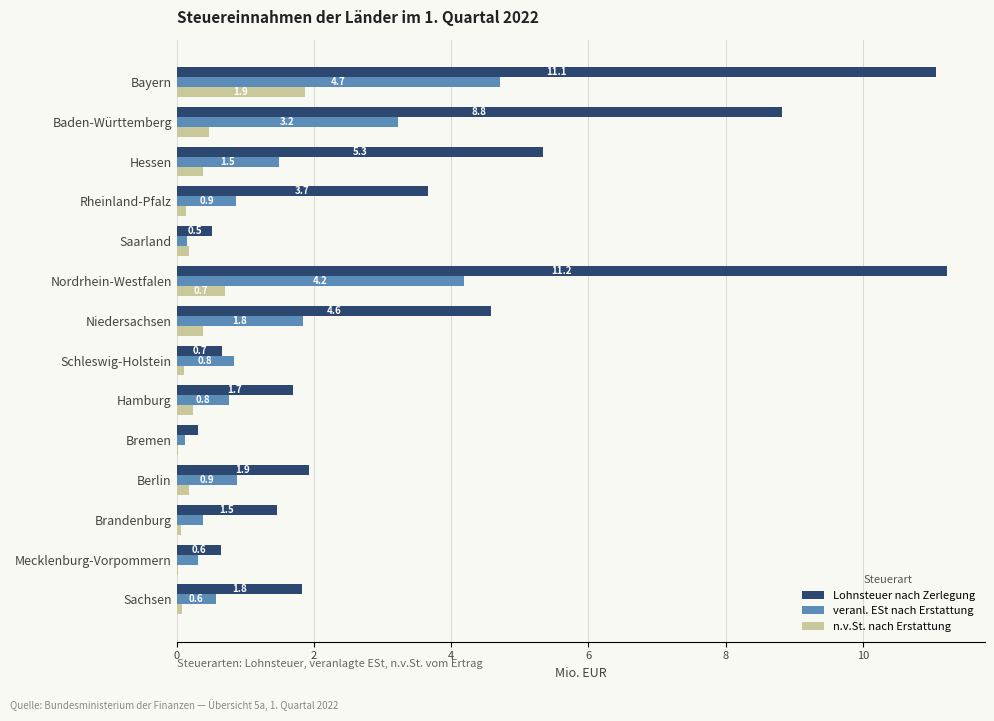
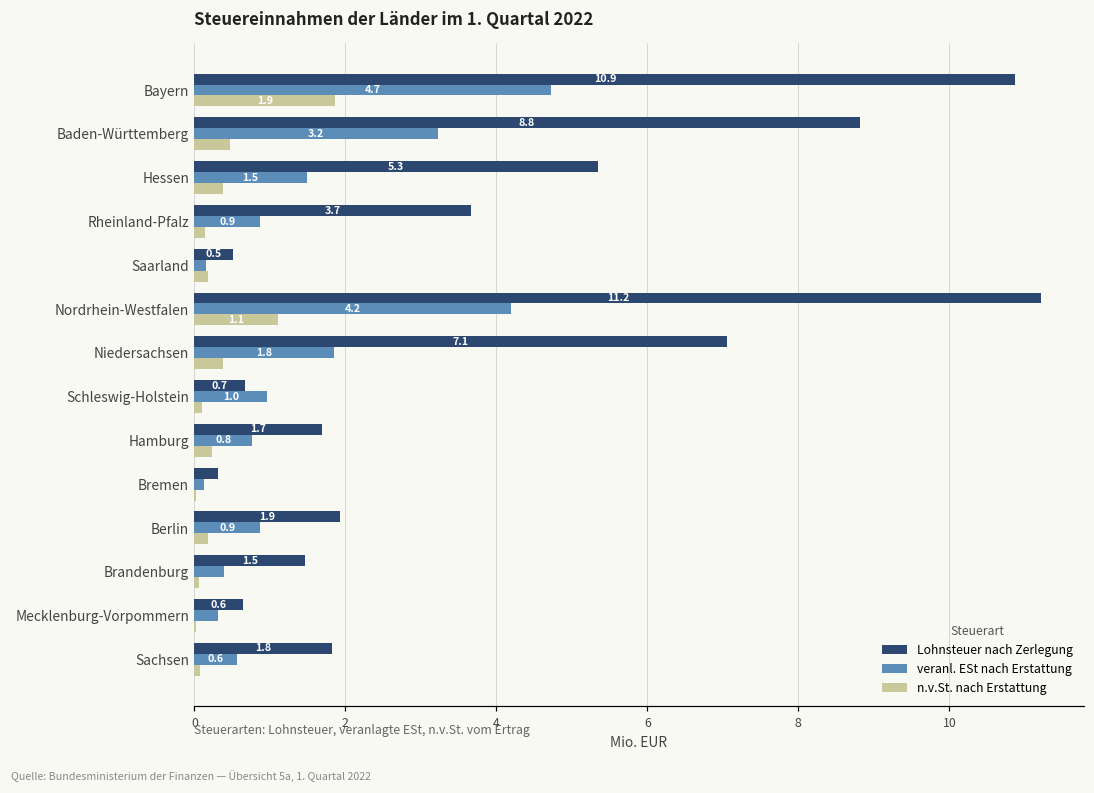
Lohnsteuer nach Zerlegung, Bayern: 11.1 -> 10.9
n.v.St. nach Erstattung, Nordrhein-Westfalen: 0.7 -> 1.1
Lohnsteuer nach Zerlegung, Niedersachsen: 4.6 -> 7.1
veranl. ESt nach Erstattung, Schleswig-Holstein: 0.8 -> 1.0
